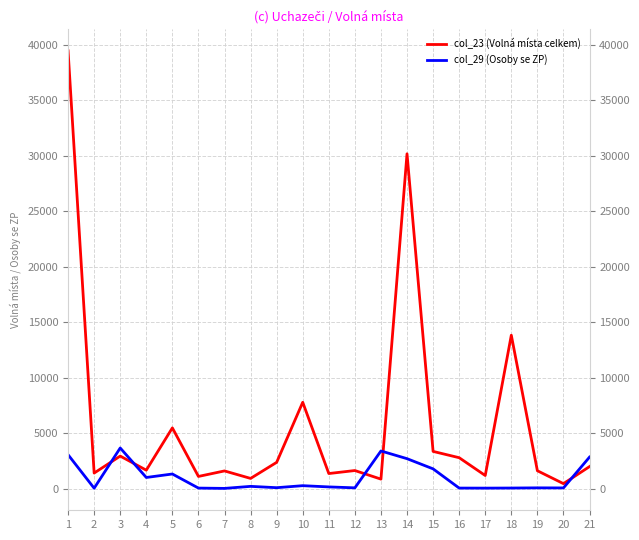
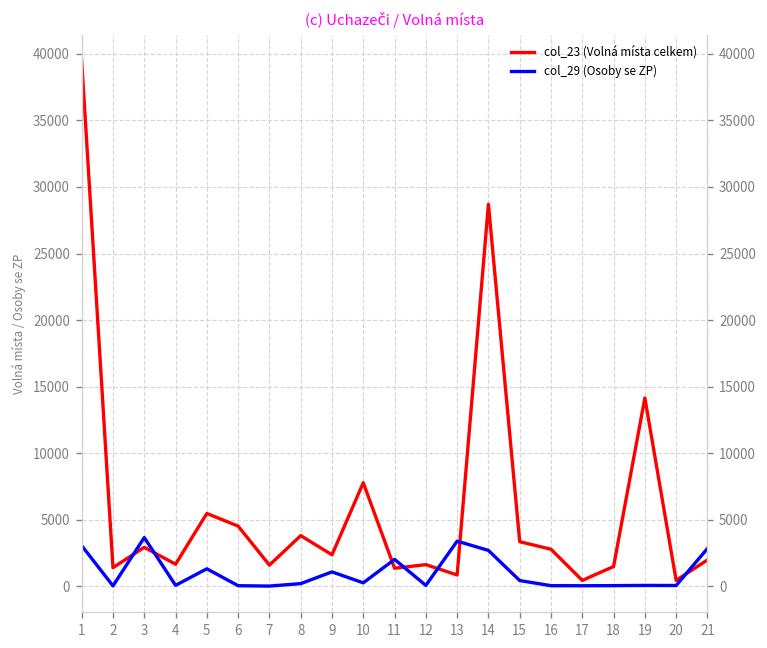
col_29 (Osoby se ZP), 4: 1000 -> 100
col_23 (Volná místa celkem), 6: 1100 -> 4500
col_23 (Volná místa celkem), 8: 900 -> 3800
col_29 (Osoby se ZP), 9: 100 -> 1100
col_29 (Osoby se ZP), 11: 200 -> 2000
col_23 (Volná místa celkem), 14: 30200 -> 28700
col_29 (Osoby se ZP), 15: 1800 -> 400
col_23 (Volná místa celkem), 17: 1200 -> 500
col_23 (Volná místa celkem), 18: 13800 -> 1500
col_23 (Volná místa celkem), 19: 1600 -> 14200
